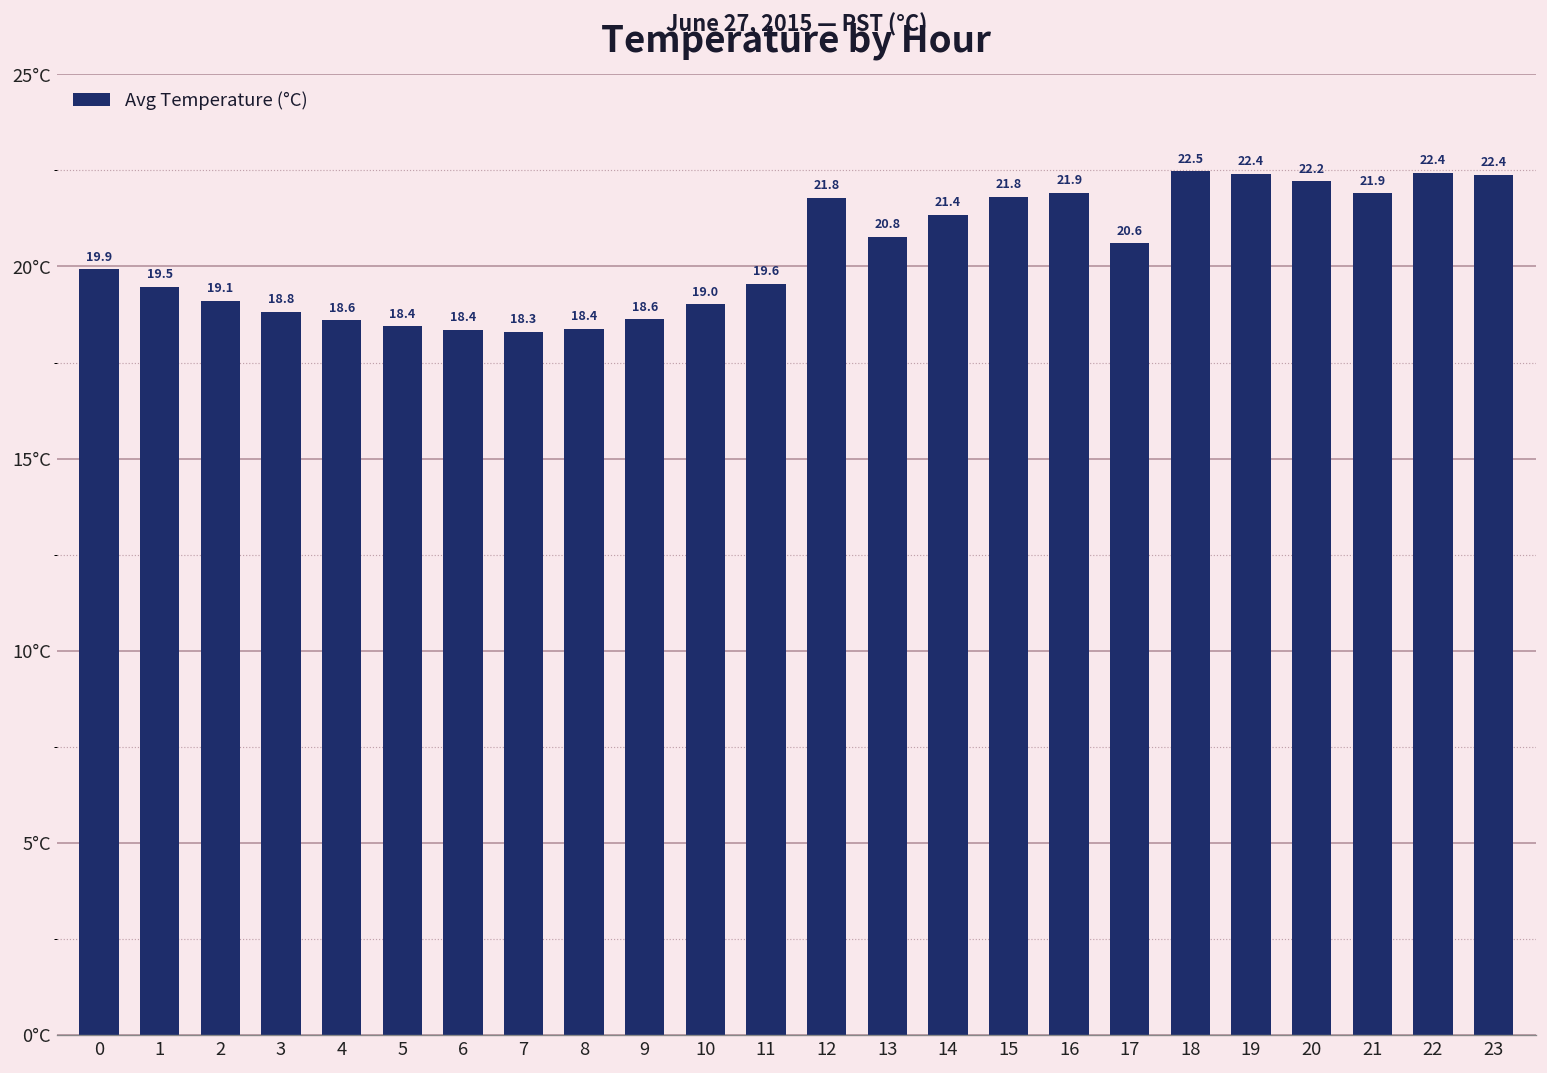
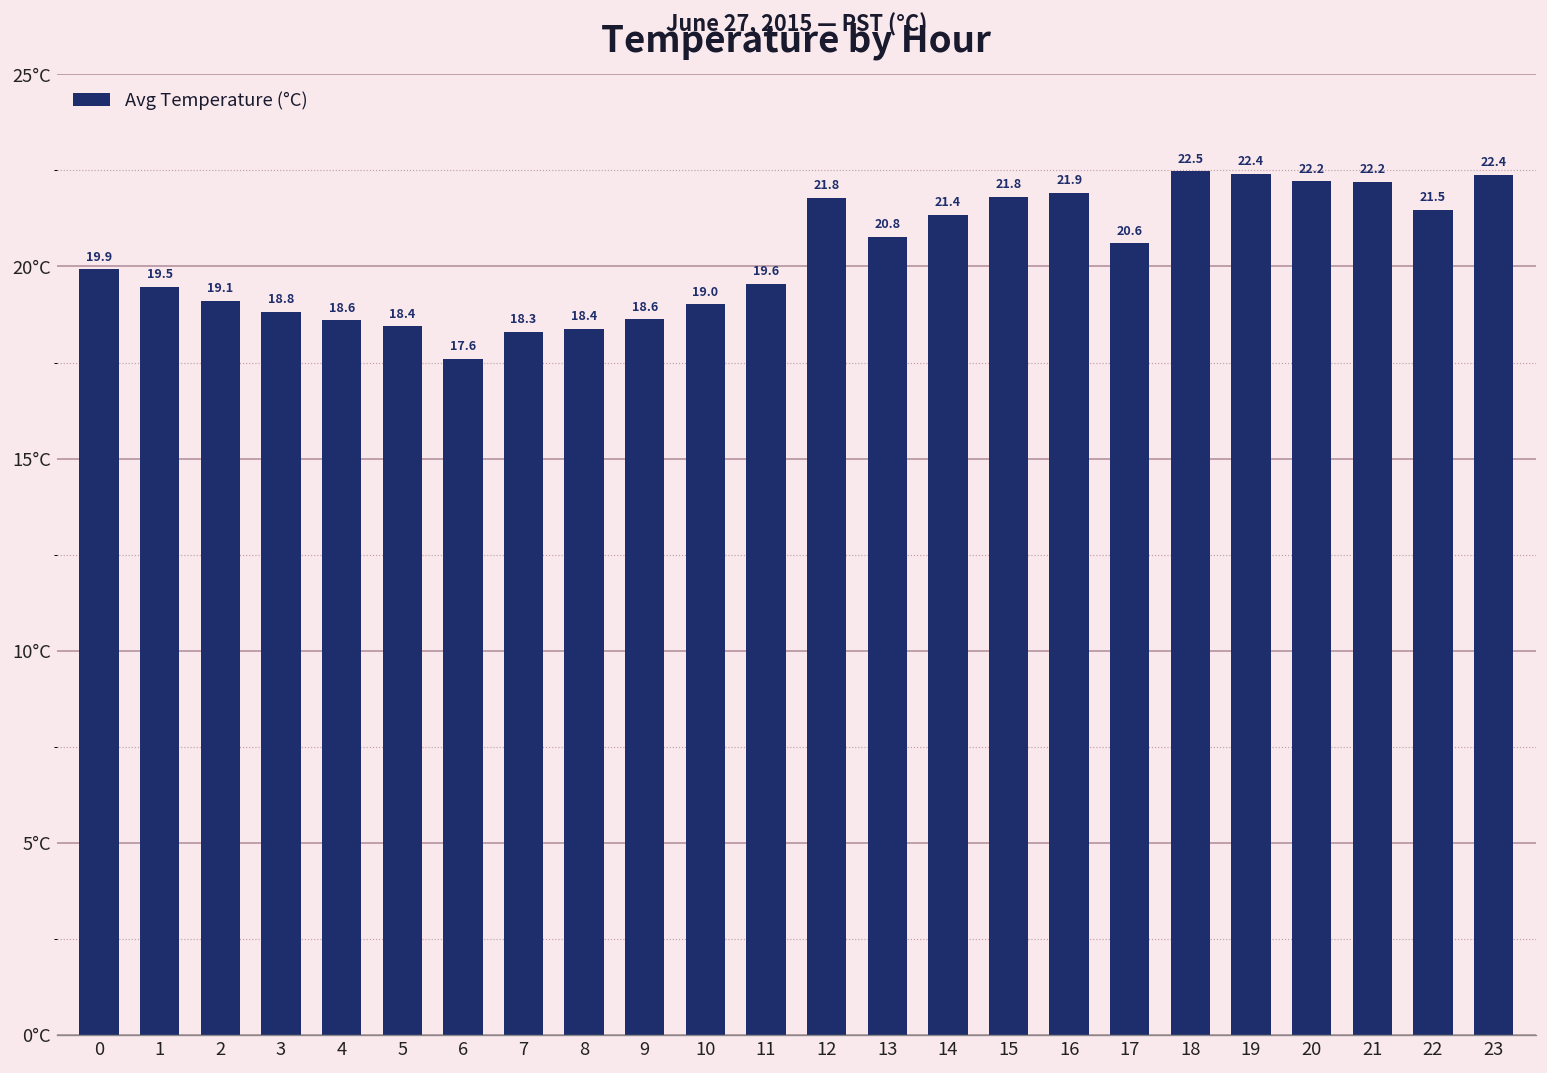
6: 18.4 -> 17.6
21: 21.9 -> 22.2
22: 22.4 -> 21.5
